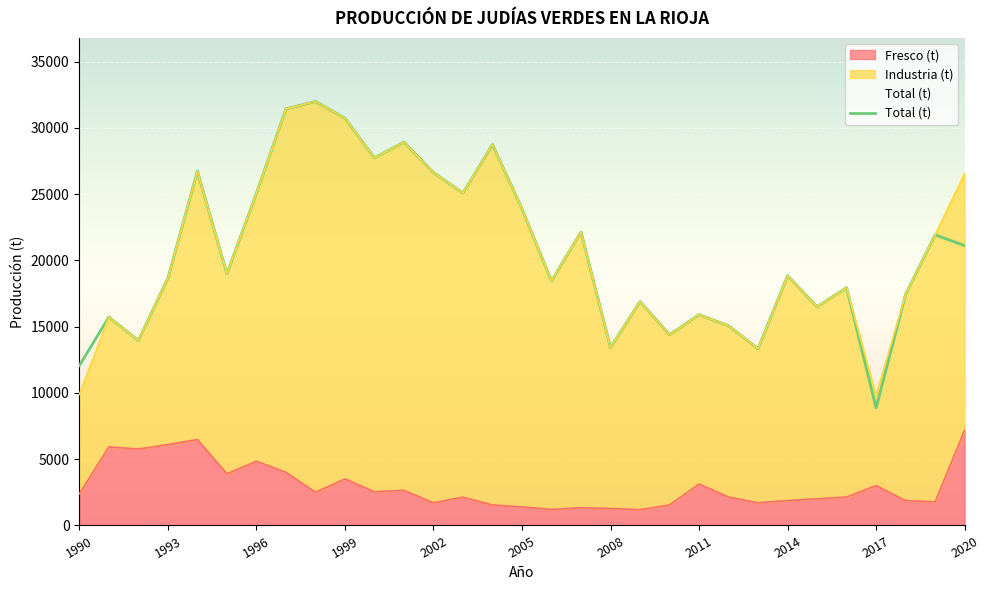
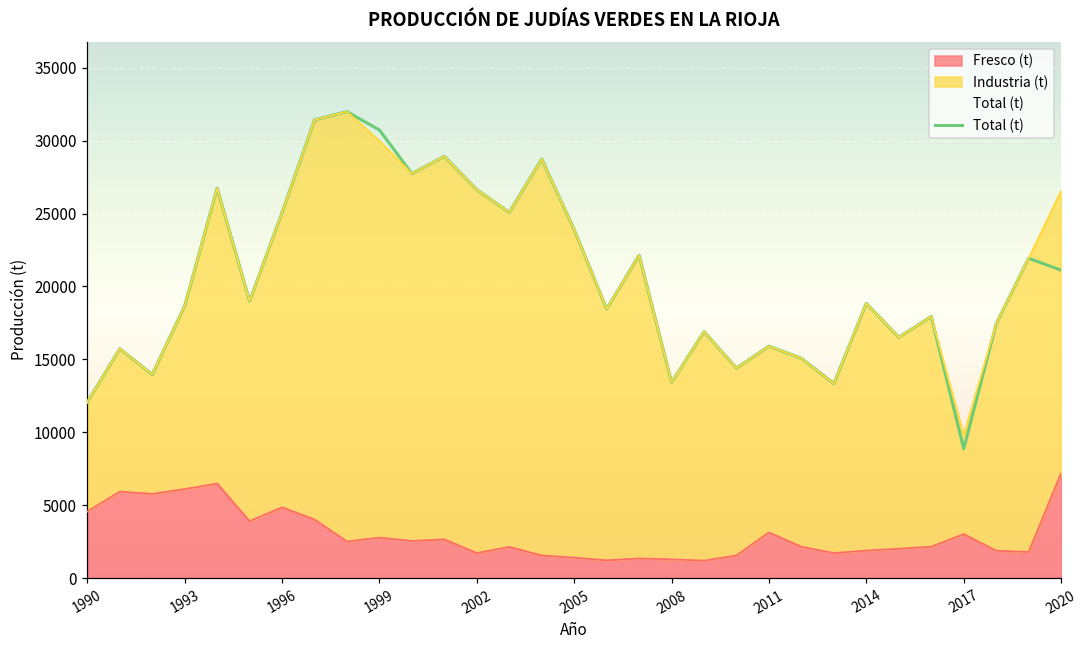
Fresco (t), 1990: 2400 -> 4600
Fresco (t), 1999: 3500 -> 2800
